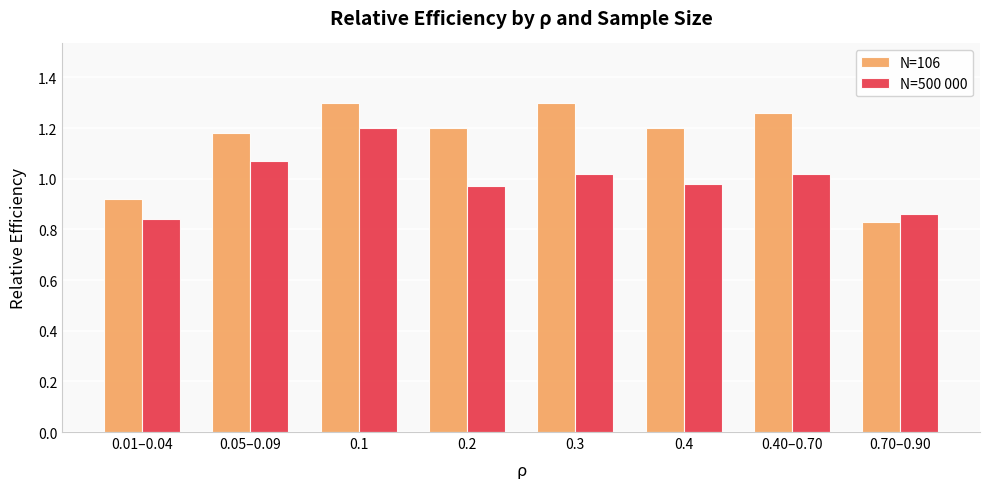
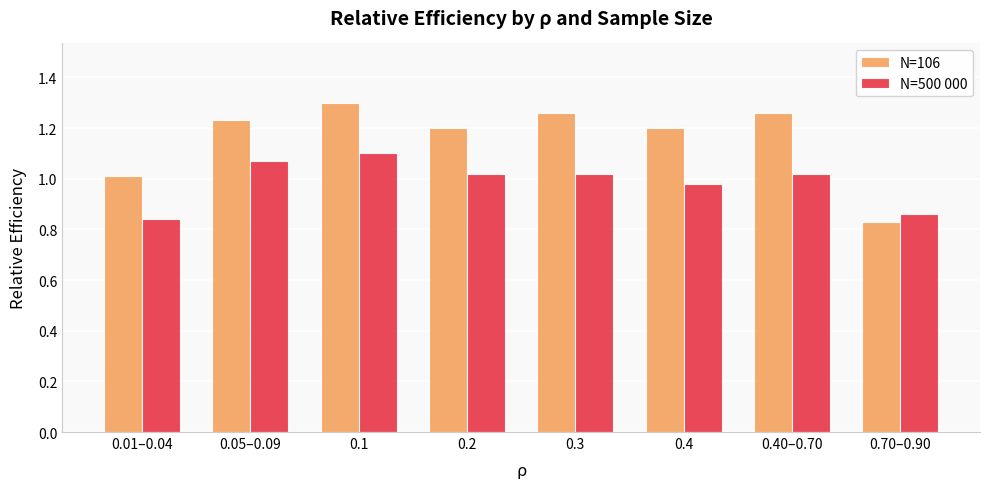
N=106, 0.01–0.04: 0.92 -> 1.01
N=106, 0.05–0.09: 1.18 -> 1.23
N=500 000, 0.1: 1.2 -> 1.1
N=500 000, 0.2: 0.97 -> 1.02
N=106, 0.3: 1.30 -> 1.26
